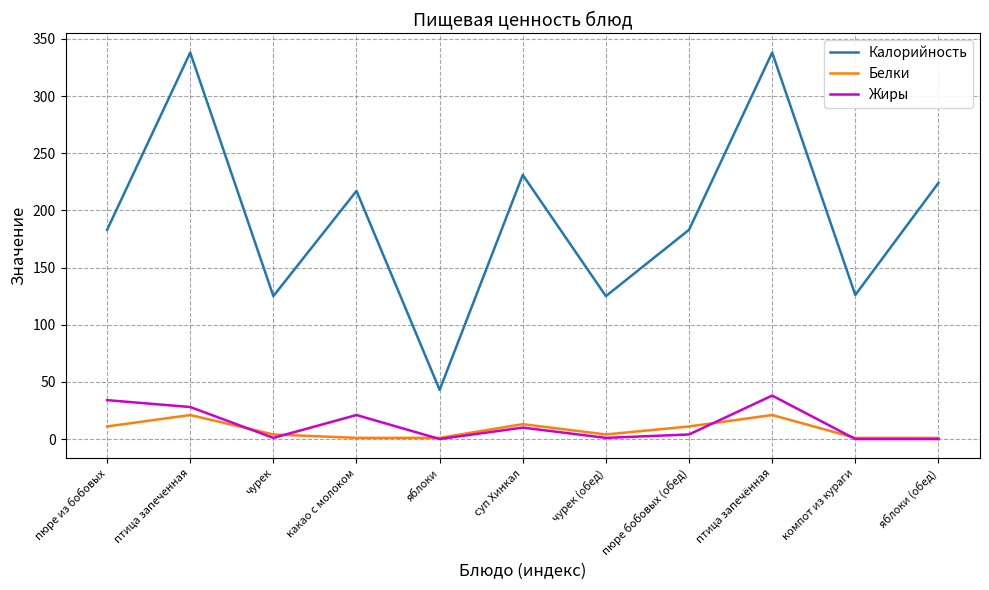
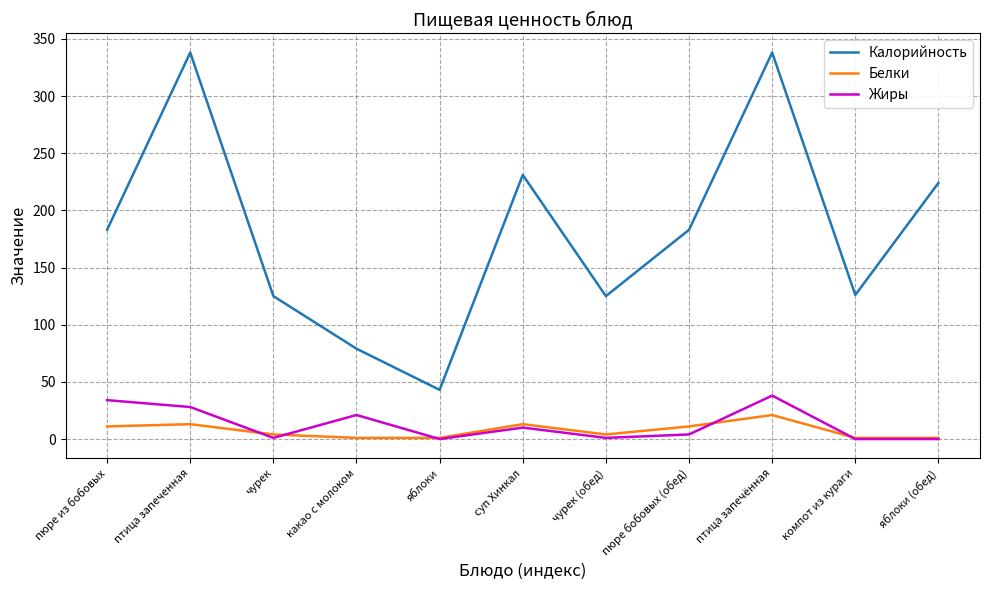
Белки, птица запеченная: 21 -> 13
Калорийность, какао с молоком: 217 -> 79
